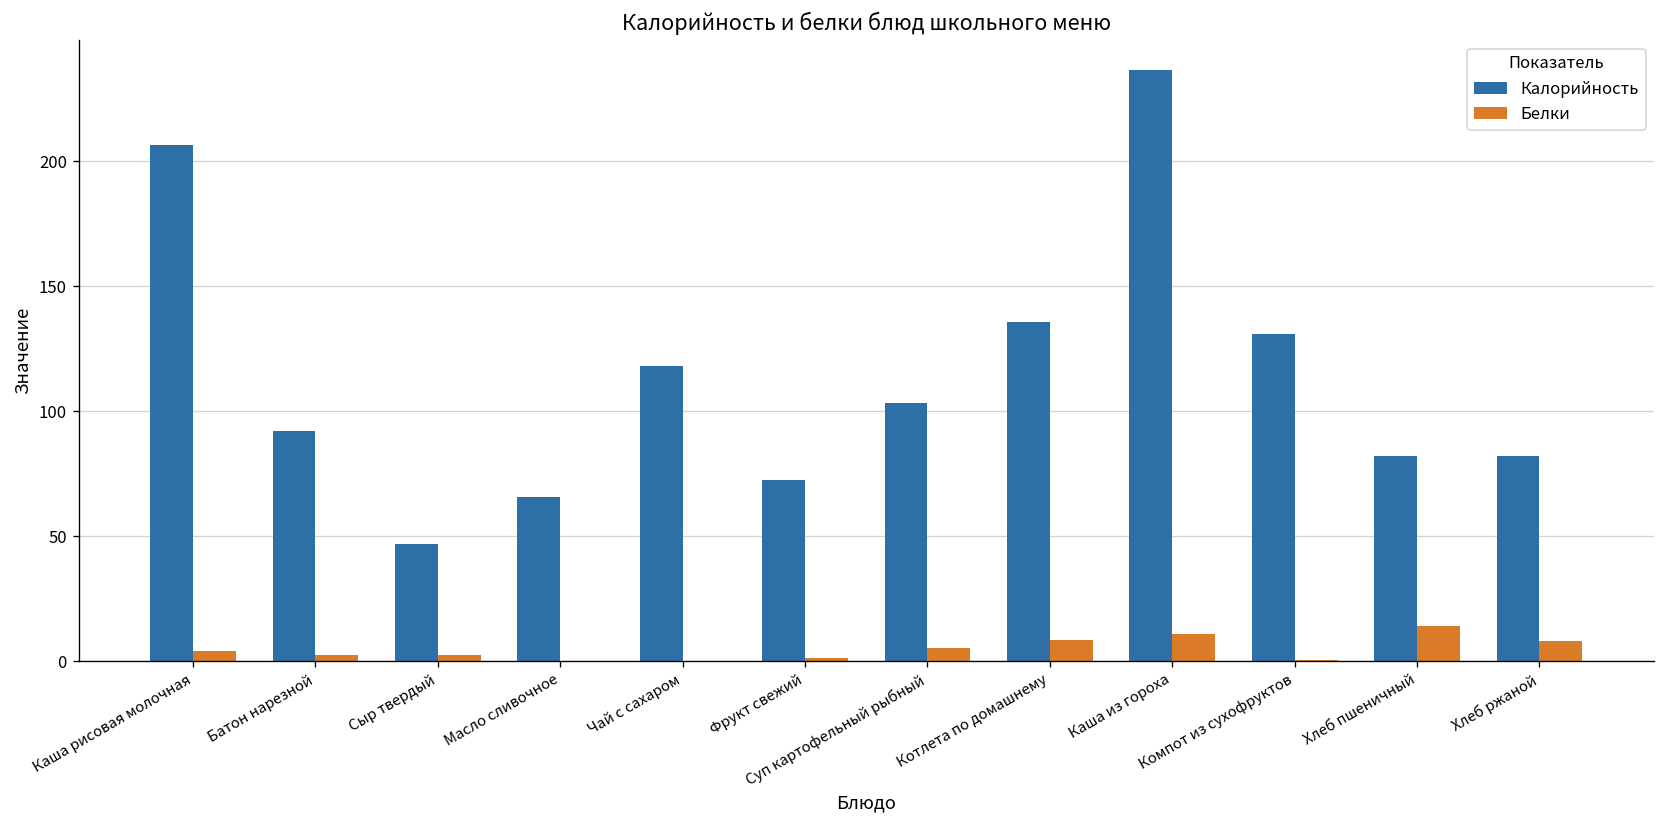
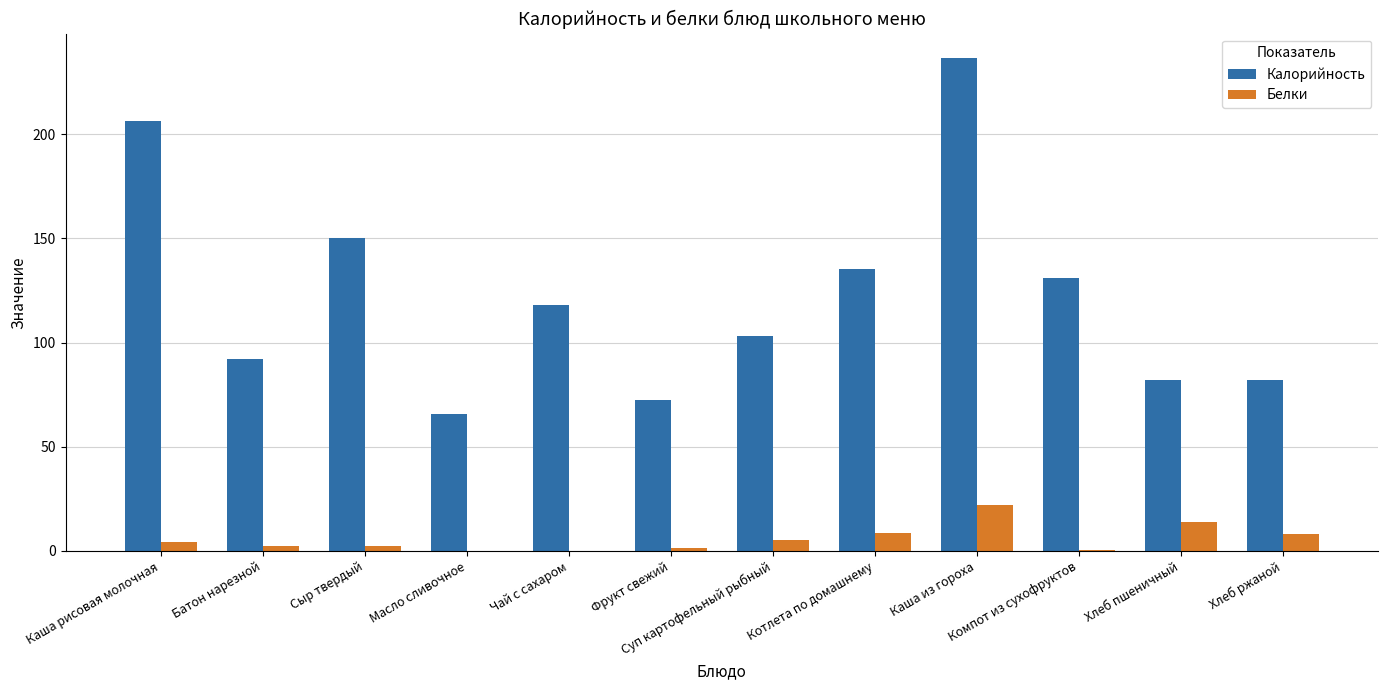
Калорийность, Сыр твердый: 47 -> 150
Белки, Каша из гороха: 11 -> 22
